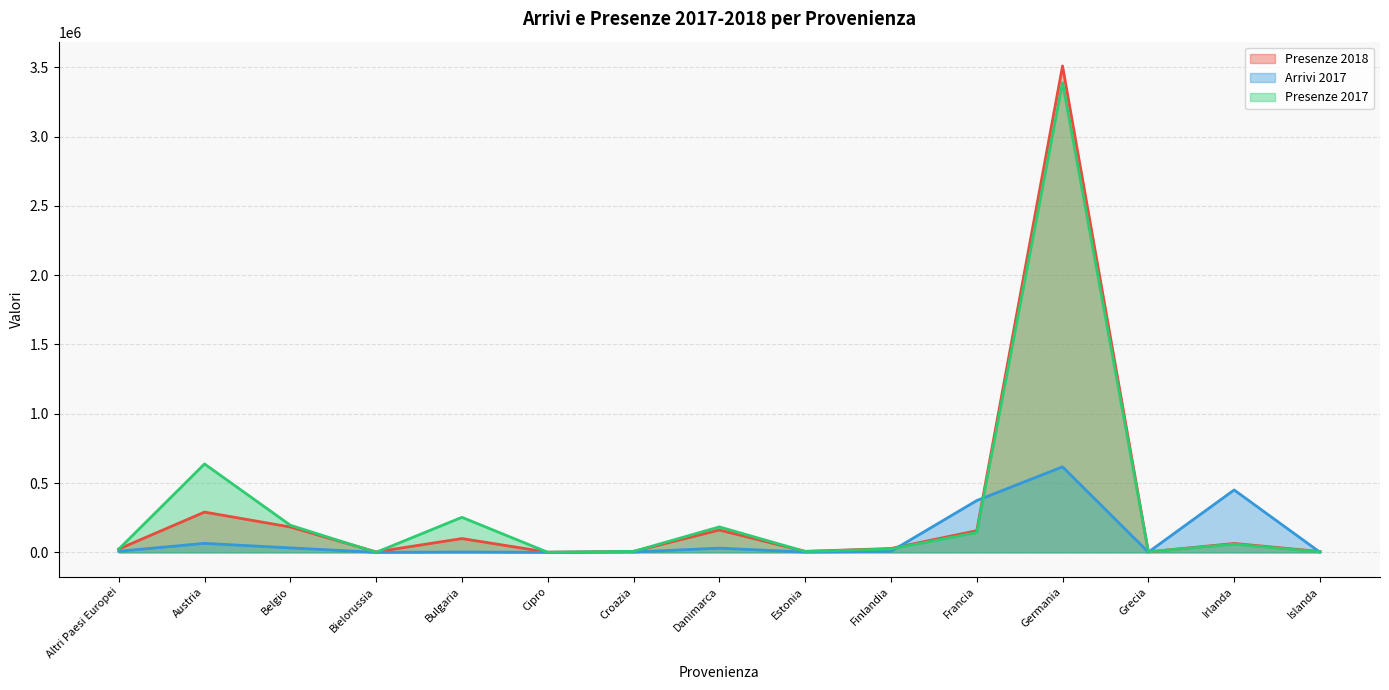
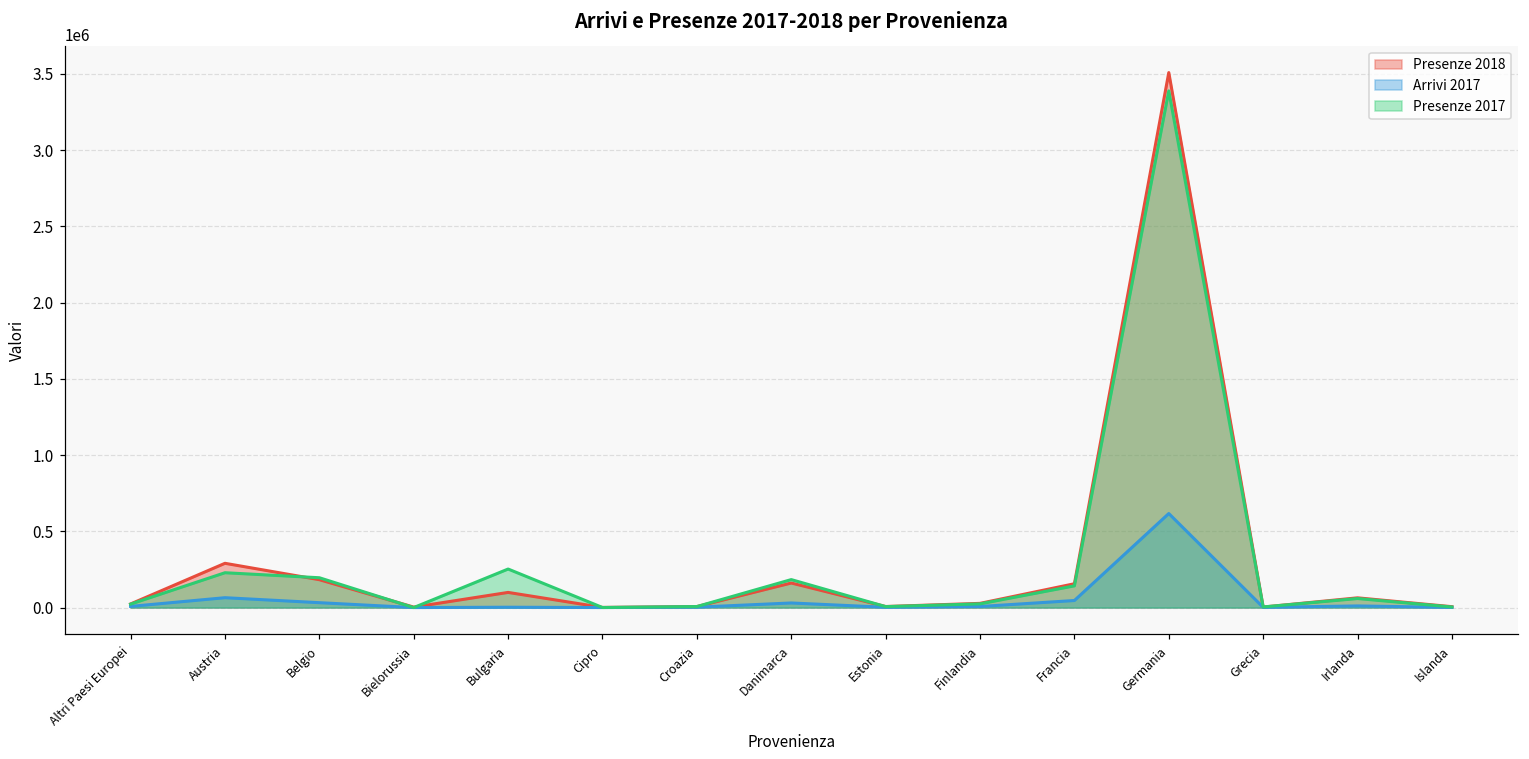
Presenze 2017, Austria: 640000 -> 230000
Arrivi 2017, Francia: 370000 -> 50000
Arrivi 2017, Irlanda: 450000 -> 10000
